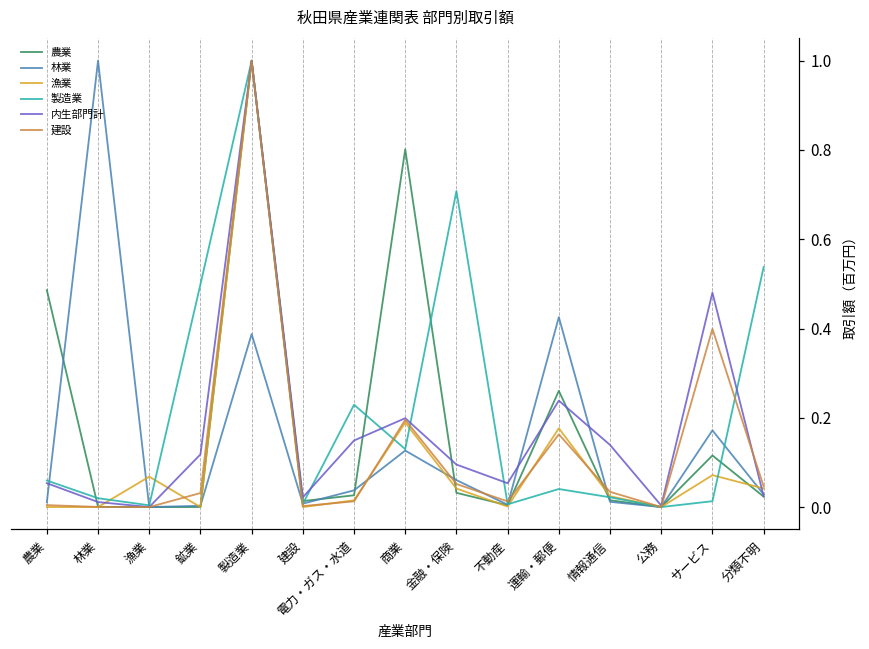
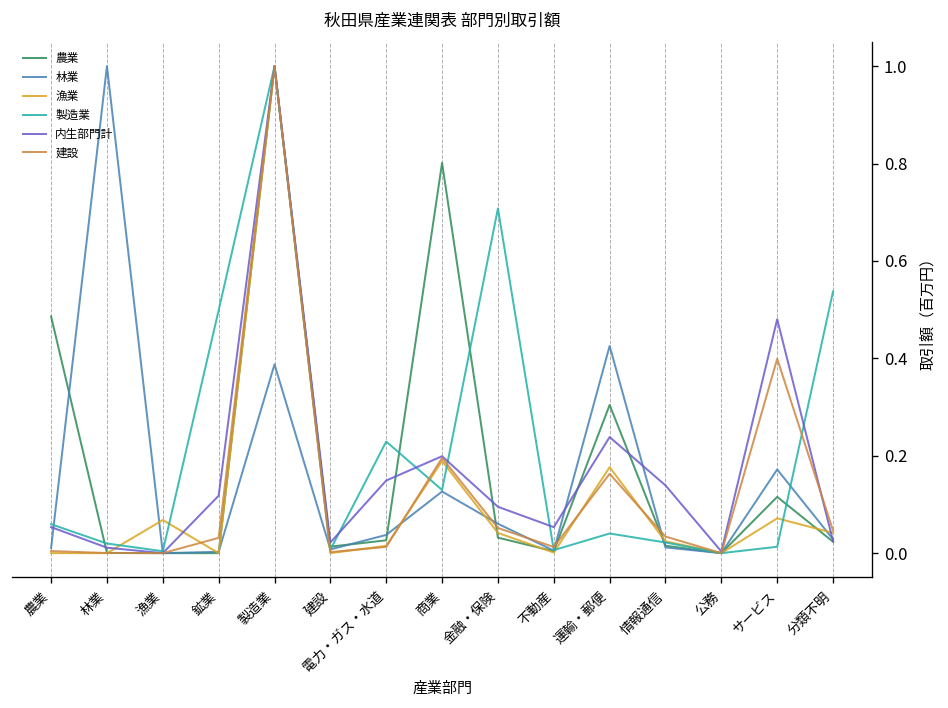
農業, 運輸・郵便: 0.26 -> 0.30
